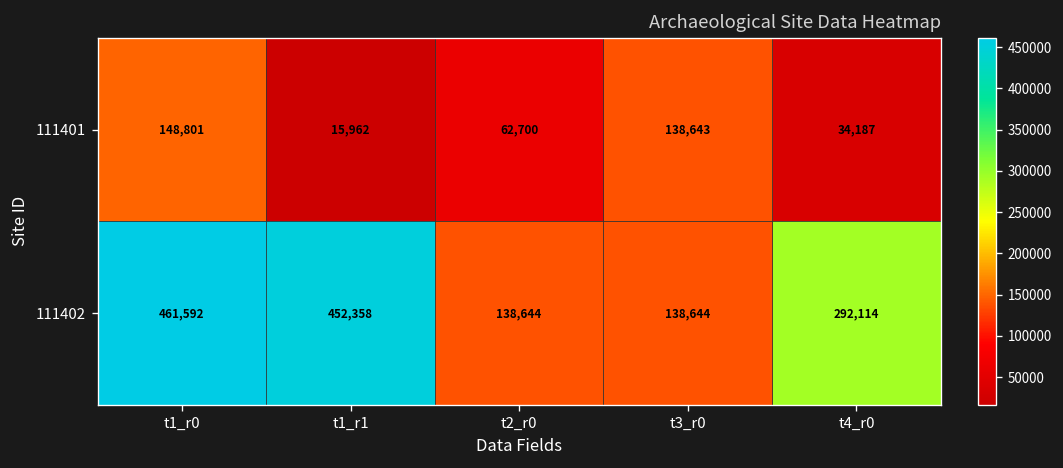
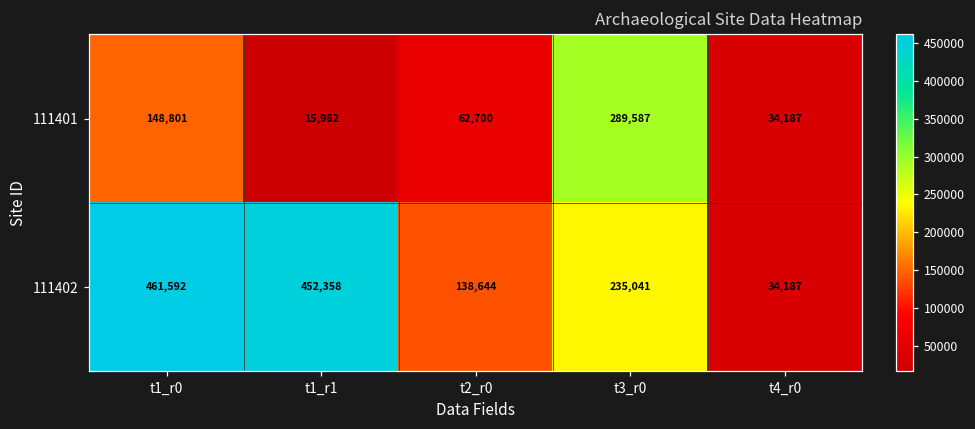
111401, t3_r0: 138,643 -> 289,587
111402, t3_r0: 138,644 -> 235,041
111402, t4_r0: 292,114 -> 34,187
